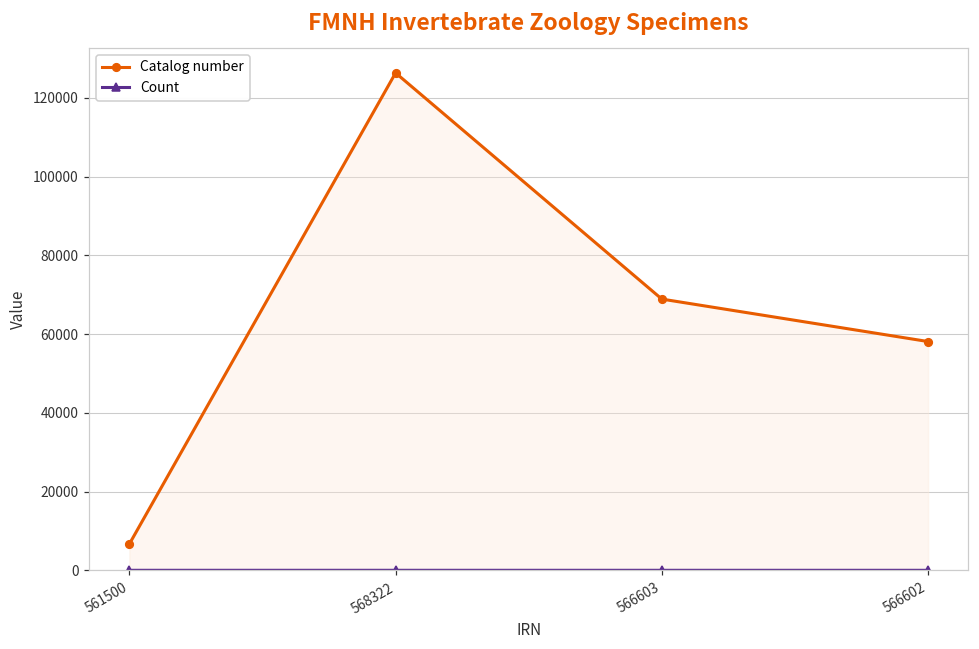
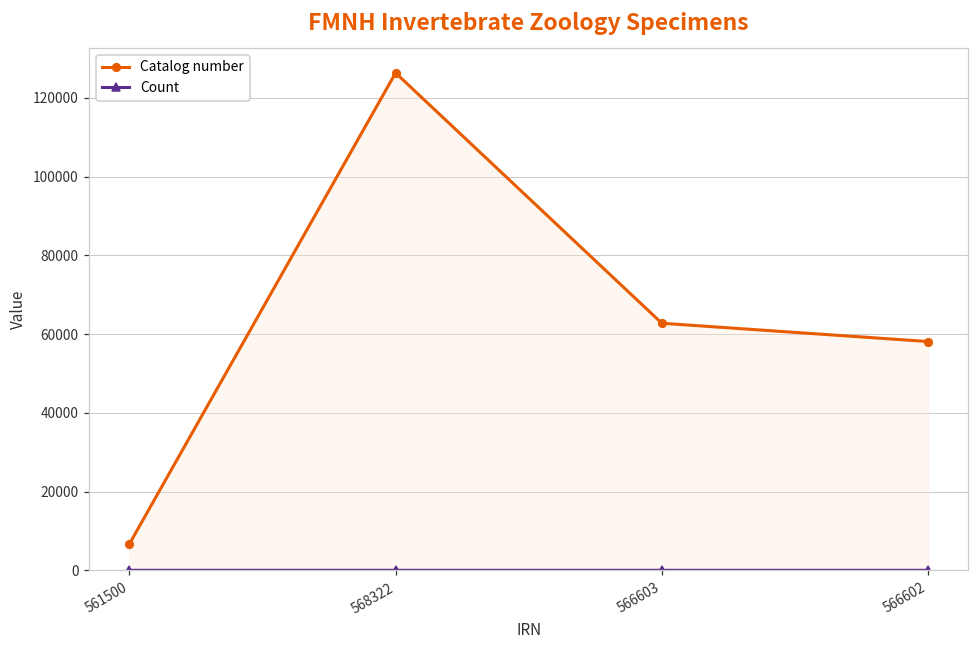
Catalog number, 566603: 69000 -> 63000
